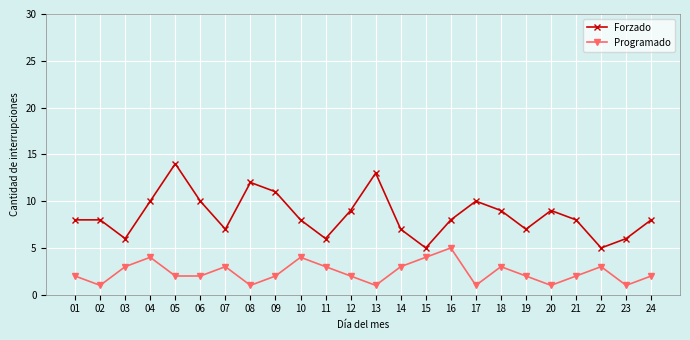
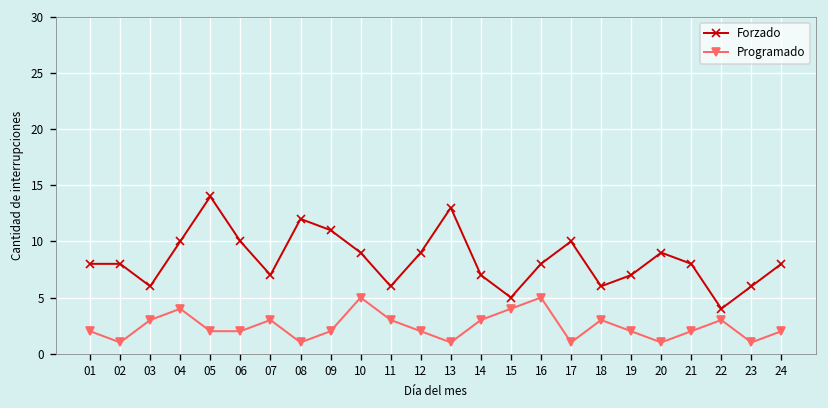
Forzado, 10: 8 -> 9
Programado, 10: 4 -> 5
Forzado, 18: 9 -> 6
Forzado, 22: 5 -> 4
